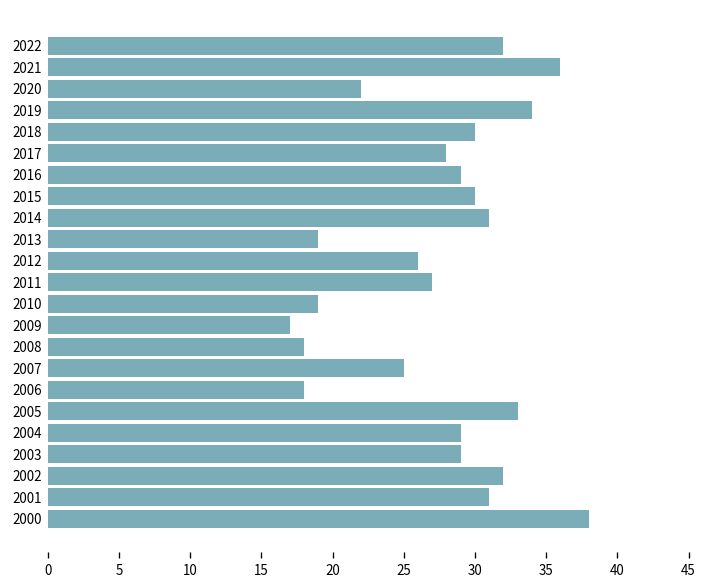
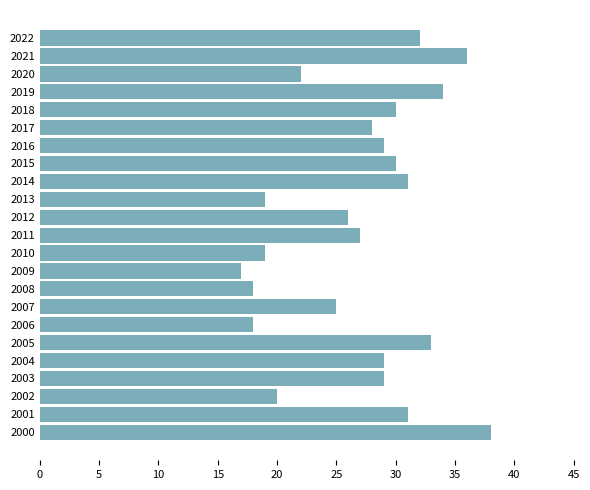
2002: 32 -> 20
